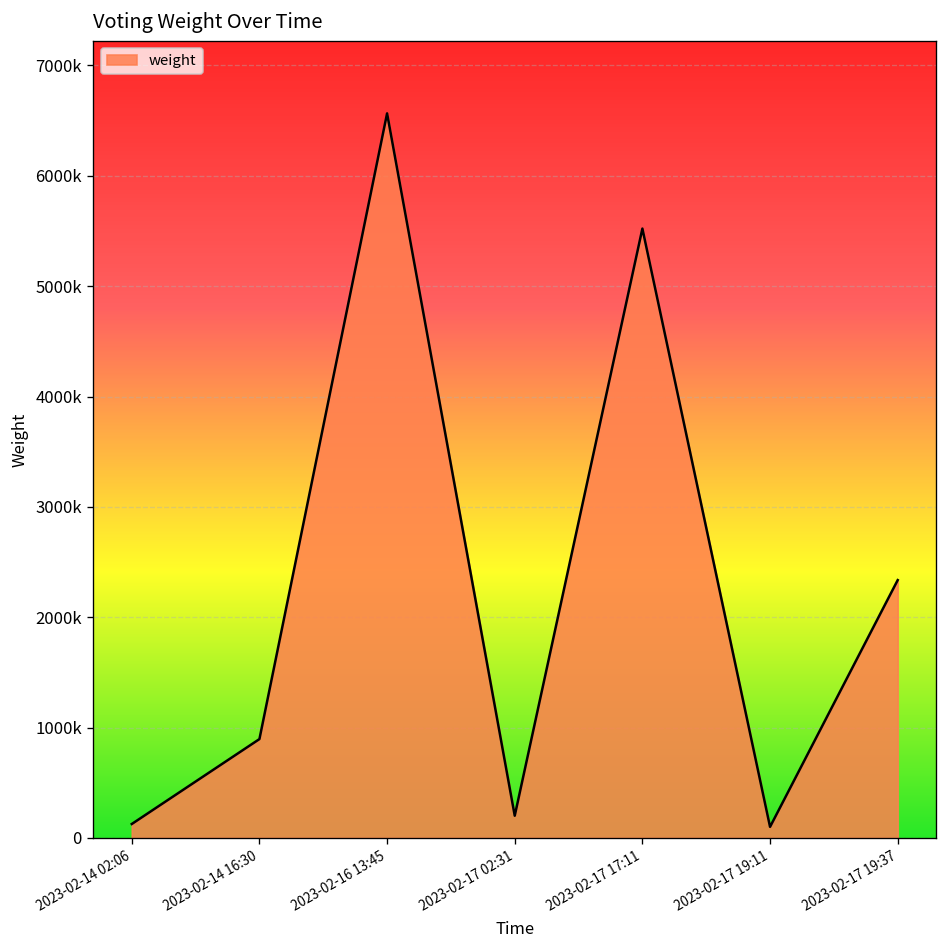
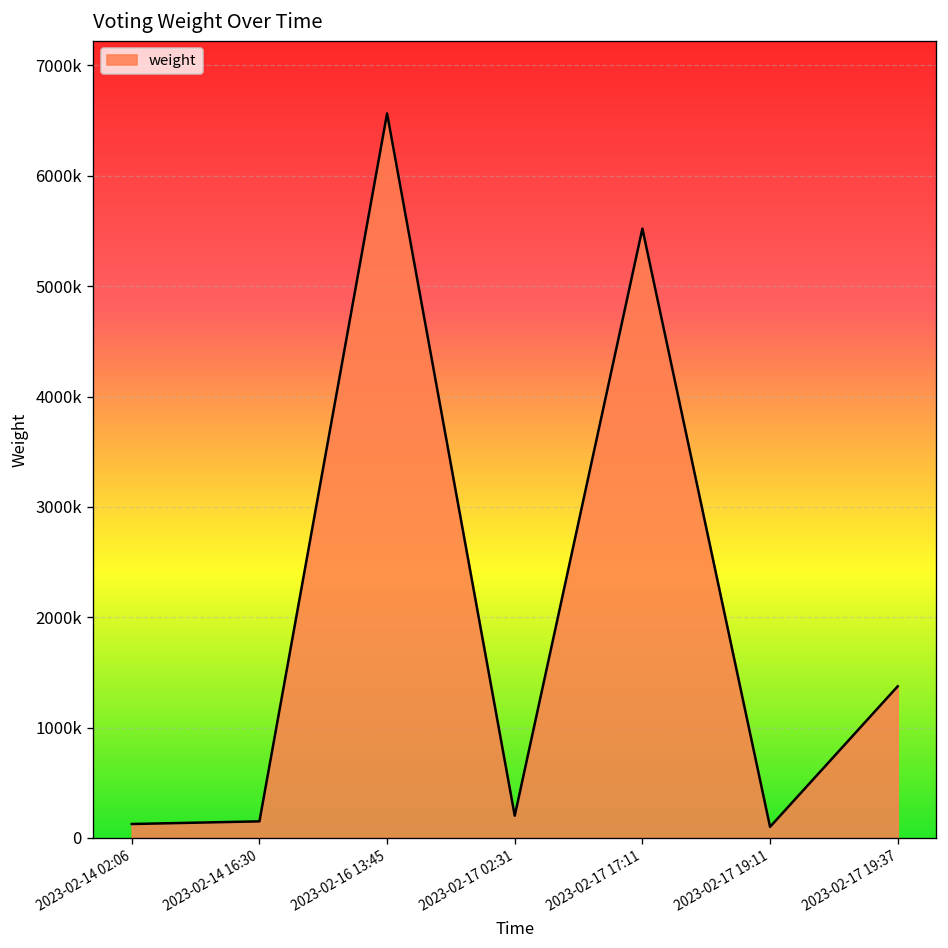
2023-02-14 16:30: 900000 -> 200000
2023-02-17 19:37: 2300000 -> 1400000
